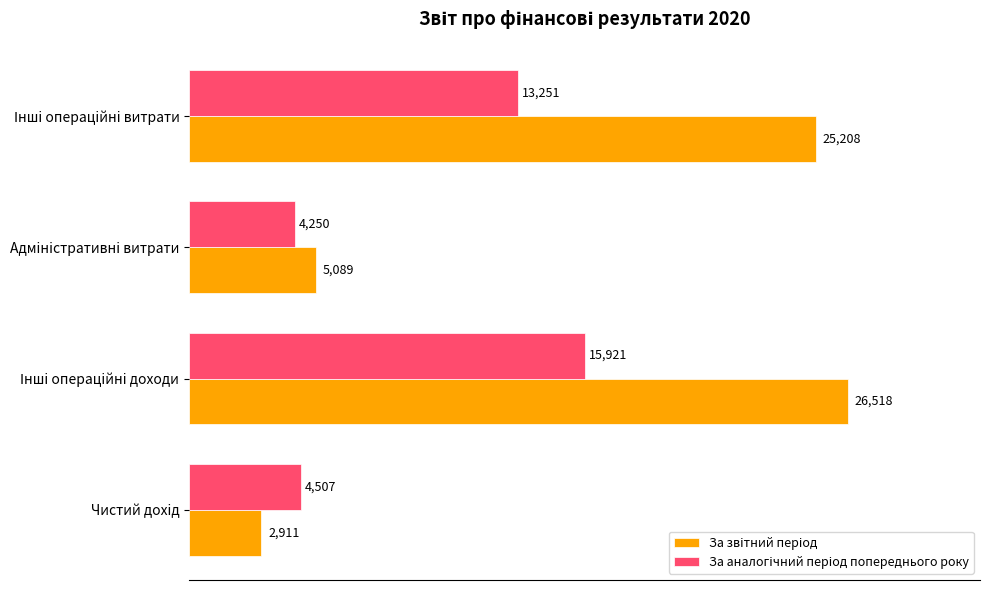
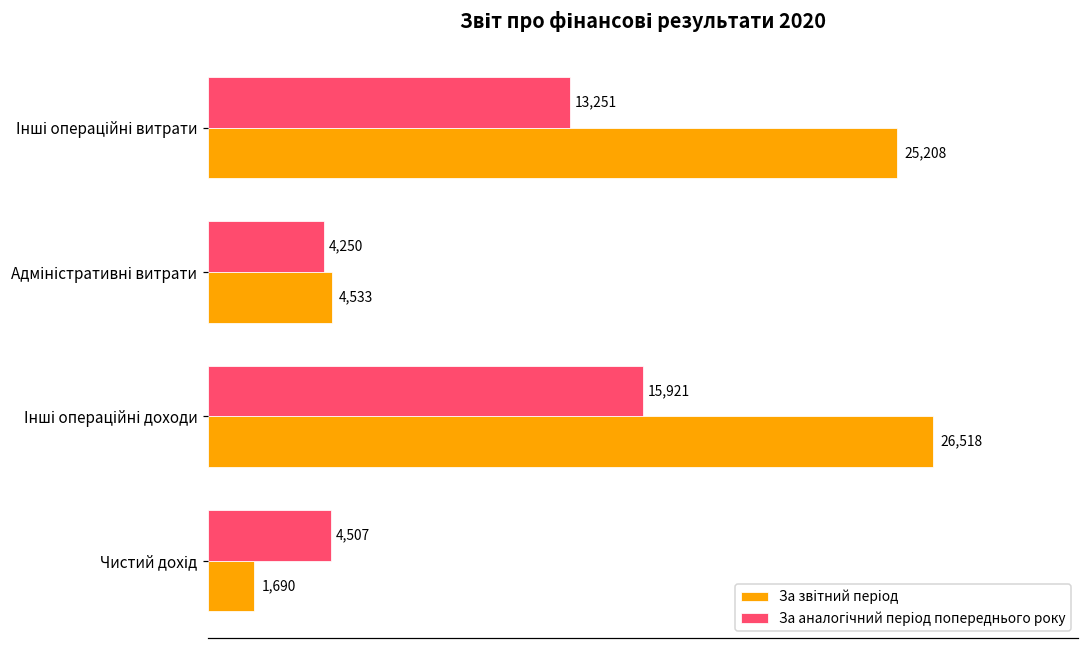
За звітний період, Адміністративні витрати: 5,089 -> 4,533
За звітний період, Чистий дохід: 2,911 -> 1,690
